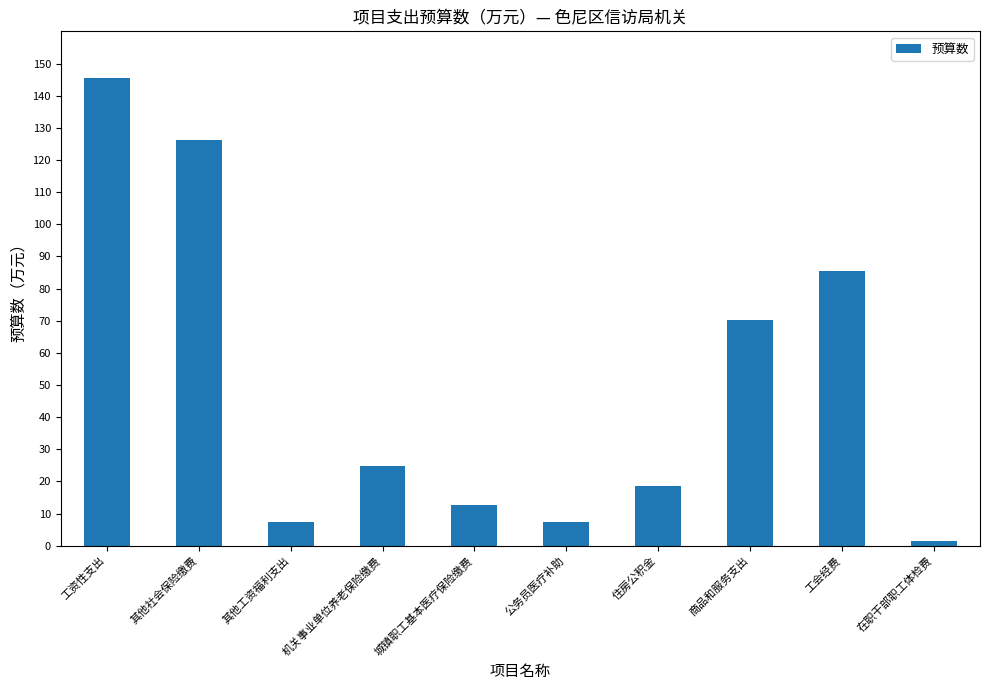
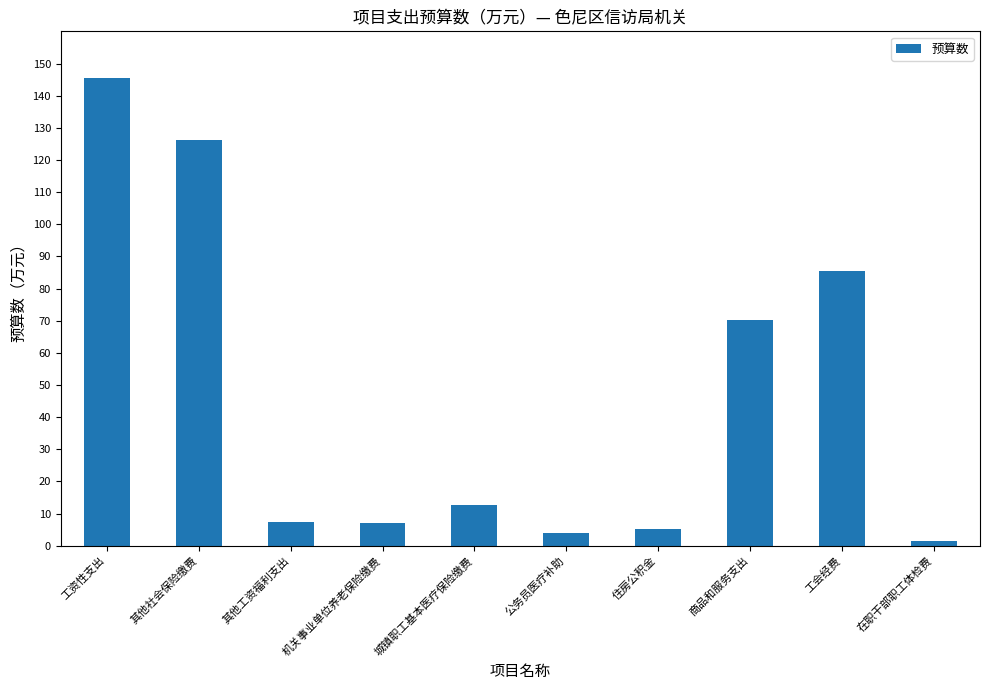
机关事业单位养老保险缴费: 25 -> 7
公务员医疗补助: 7 -> 4
住房公积金: 19 -> 5
